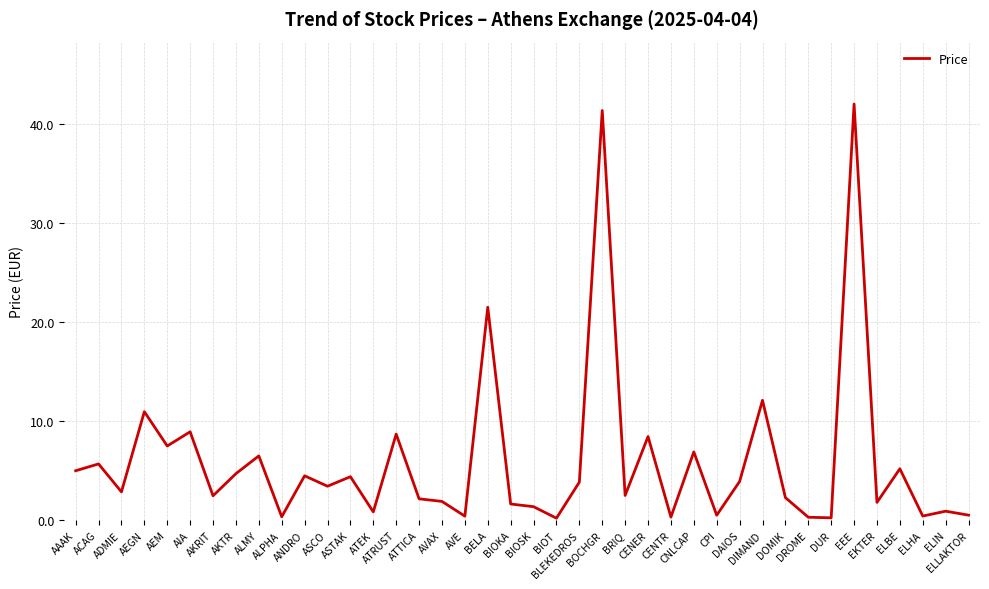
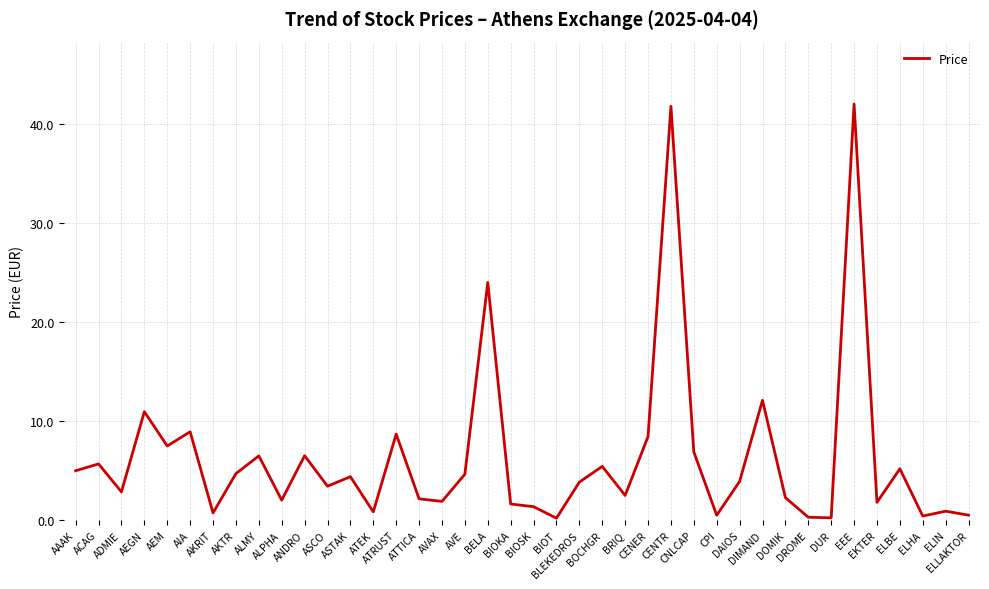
AKRIT: 2 -> 1
ALPHA: 0 -> 2
ANDRO: 4 -> 7
AVE: 0 -> 5
BELA: 22 -> 24
BOCHGR: 41 -> 5
CENTR: 0 -> 42
